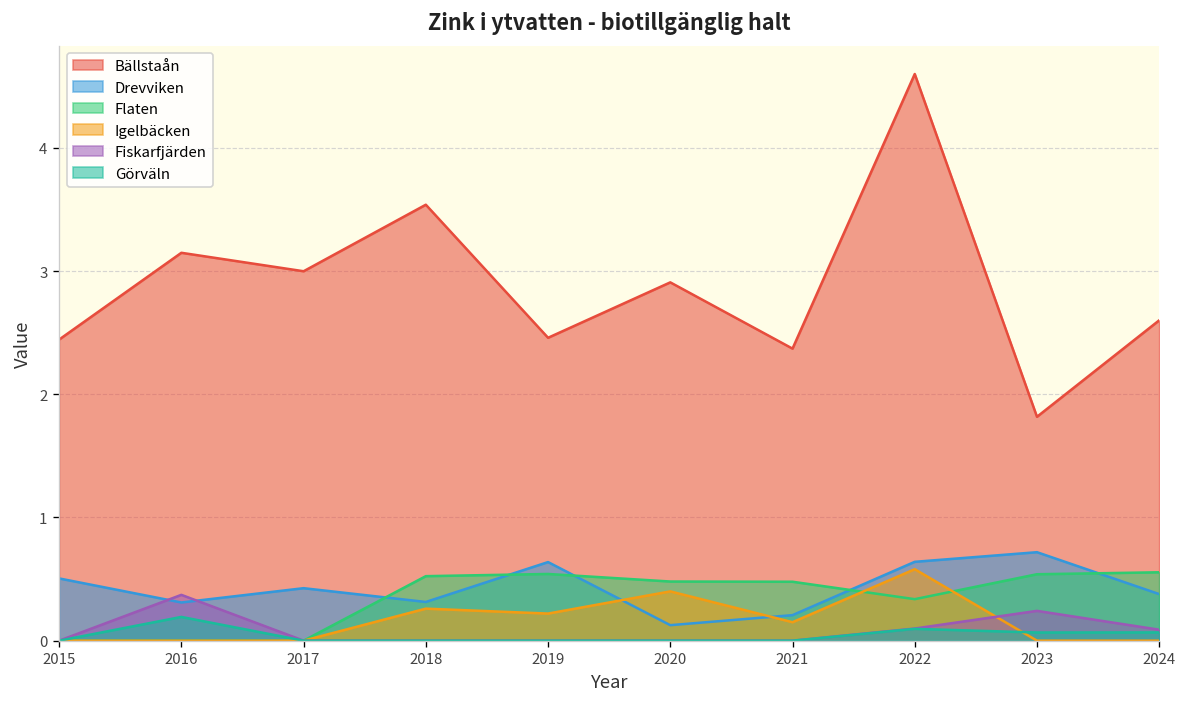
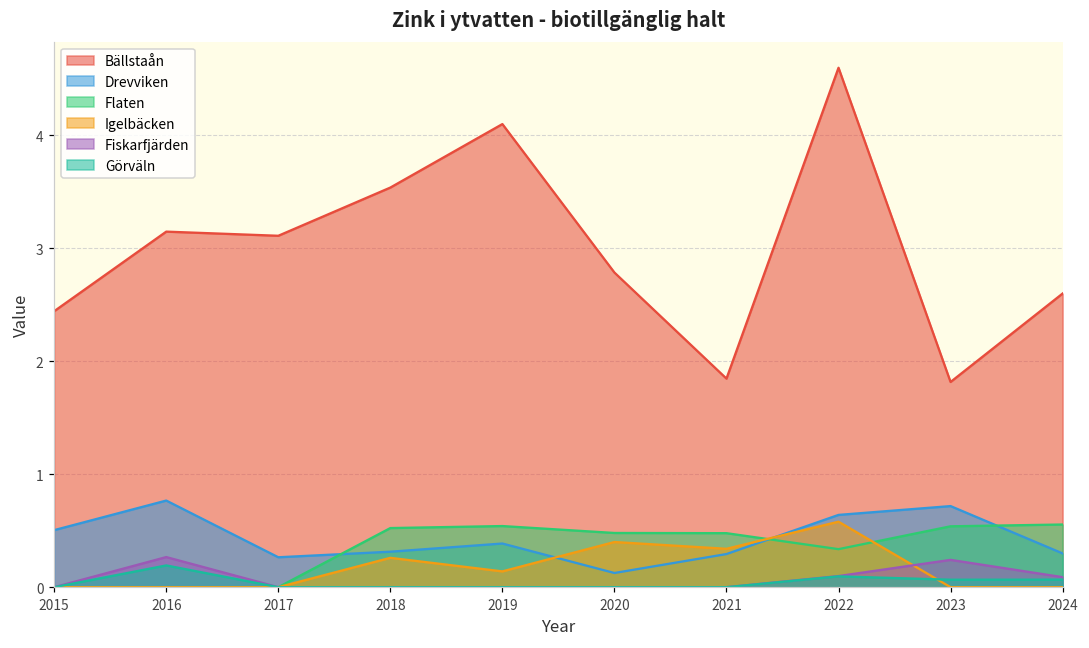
Drevviken, 2016: 0.31 -> 0.77
Fiskarfjärden, 2016: 0.37 -> 0.27
Bällstaån, 2017: 3.00 -> 3.11
Drevviken, 2017: 0.43 -> 0.27
Bällstaån, 2019: 2.46 -> 4.10
Drevviken, 2019: 0.64 -> 0.39
Igelbäcken, 2019: 0.22 -> 0.14
Bällstaån, 2020: 2.91 -> 2.79
Bällstaån, 2021: 2.37 -> 1.85
Drevviken, 2021: 0.21 -> 0.29
Igelbäcken, 2021: 0.15 -> 0.34
Drevviken, 2024: 0.38 -> 0.30
